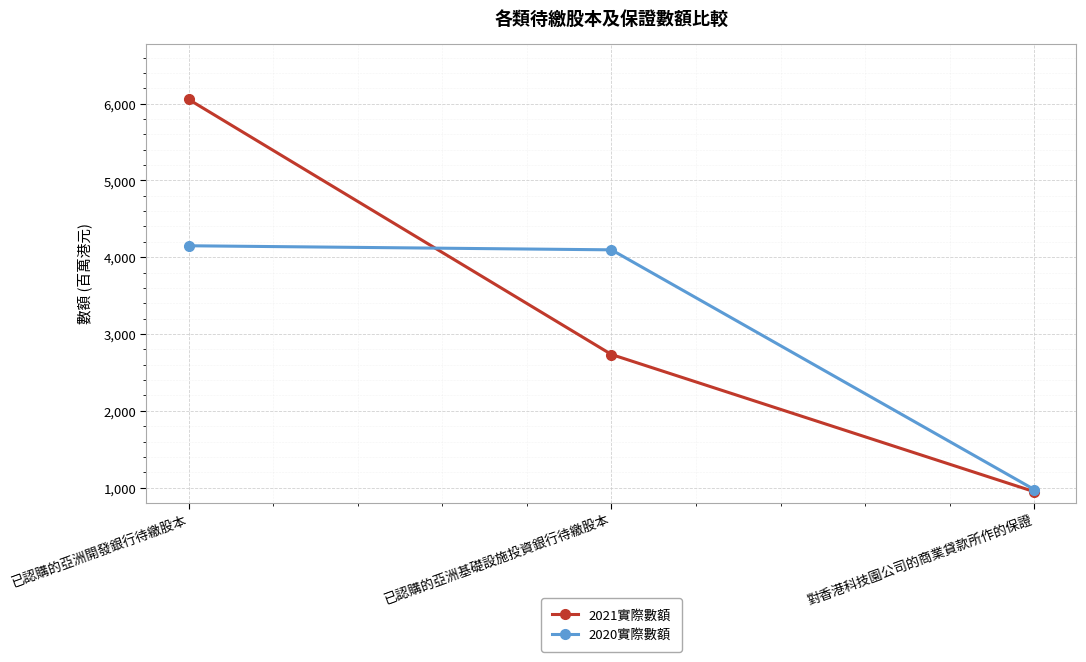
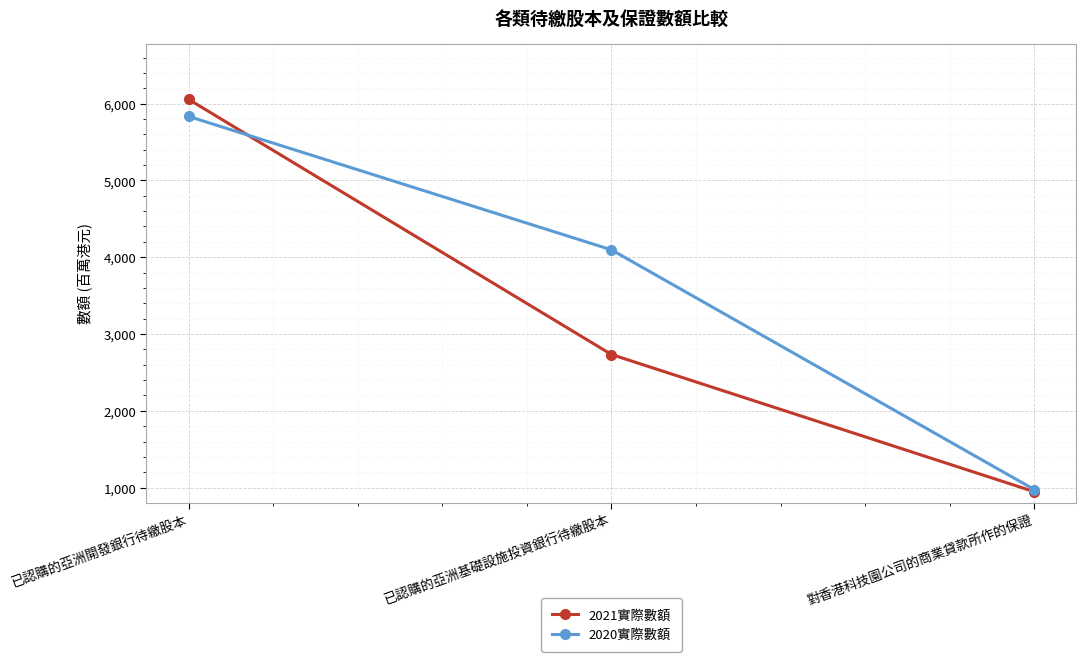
2020實際數額, 已認購的亞洲開發銀行待繳股本: 4,100 -> 5,800
